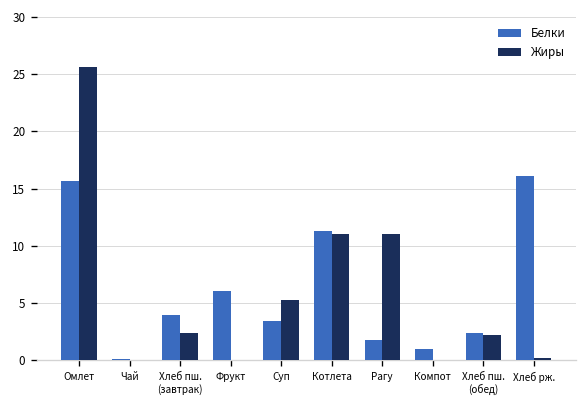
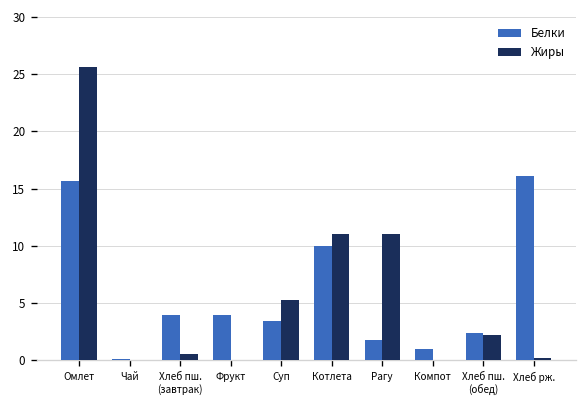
Жиры, Хлеб пш. (завтрак): 2 -> 1
Белки, Фрукт: 6 -> 4
Белки, Котлета: 11 -> 10
